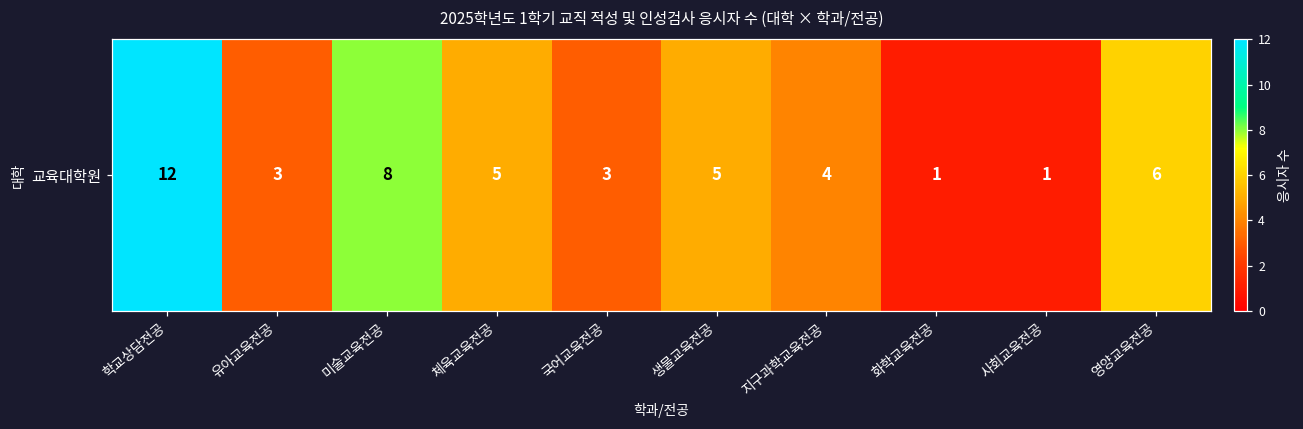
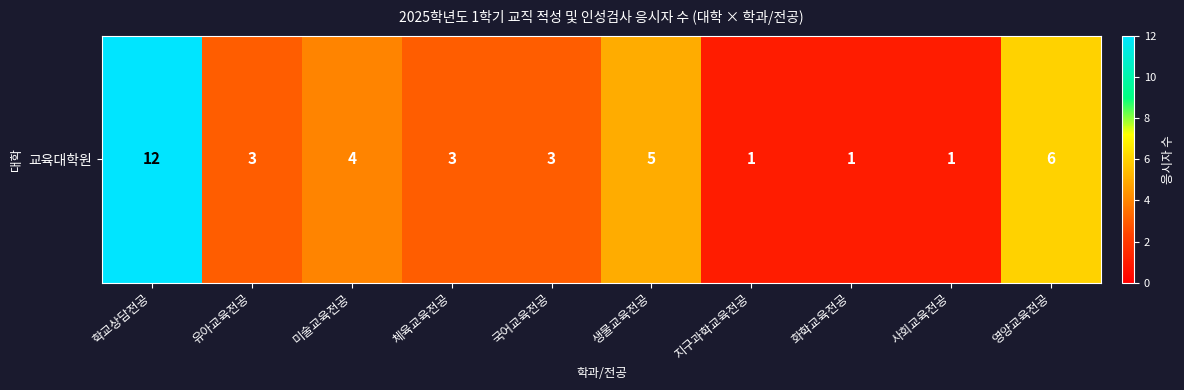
교육대학원, 미술교육전공: 8 -> 4
교육대학원, 체육교육전공: 5 -> 3
교육대학원, 지구과학교육전공: 4 -> 1
